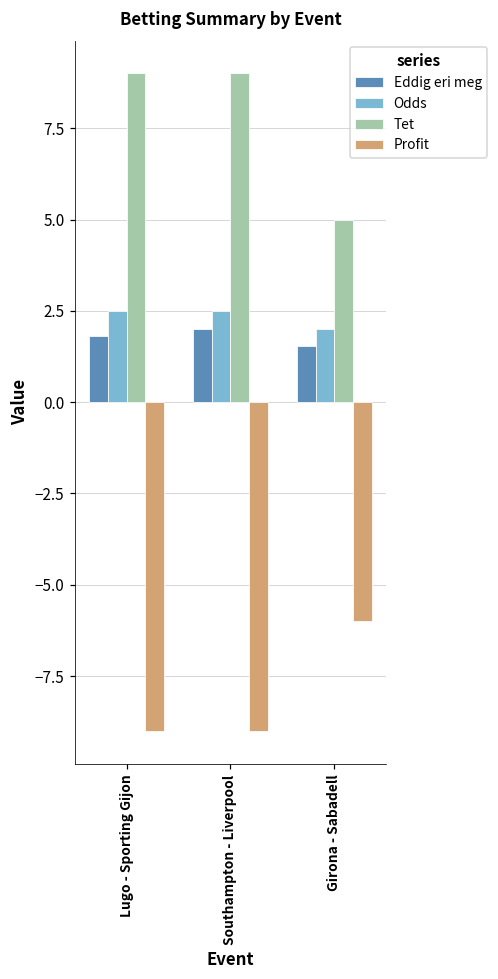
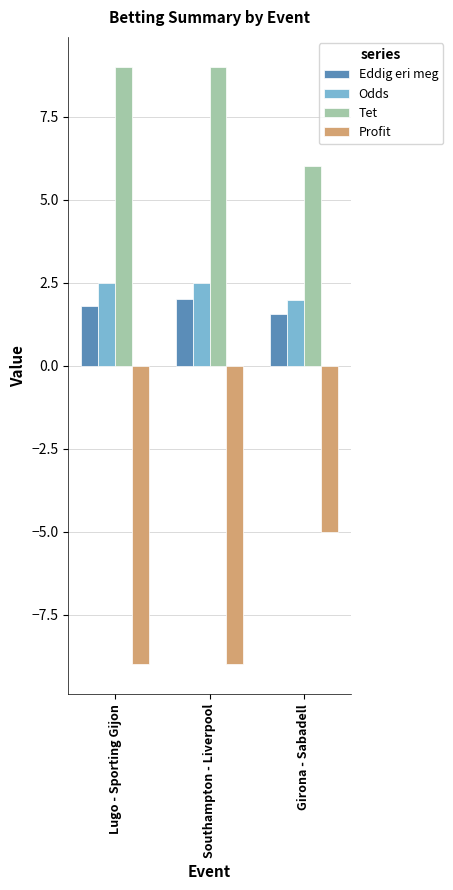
Tet, Girona - Sabadell: 5 -> 6
Profit, Girona - Sabadell: -6 -> -5
